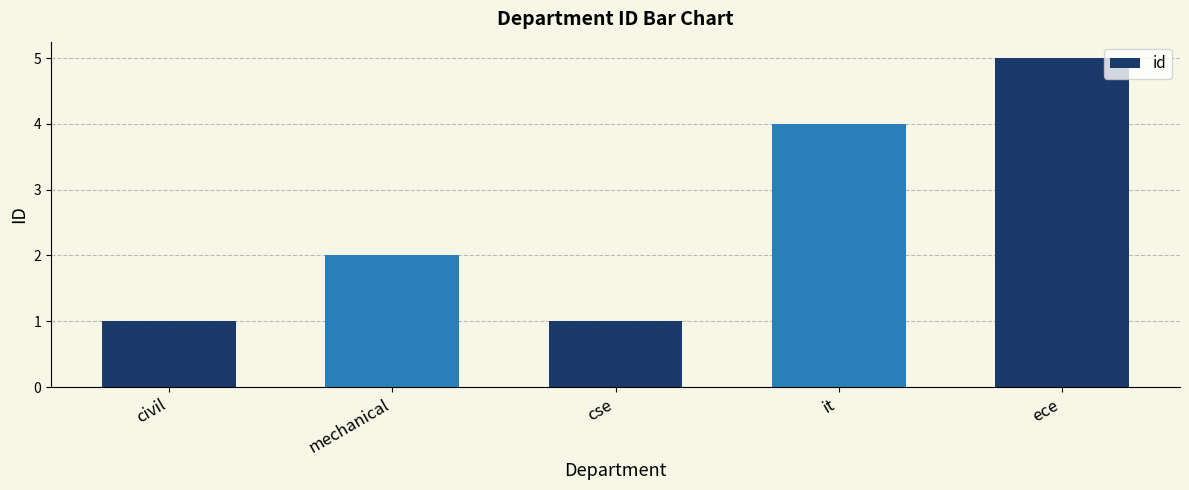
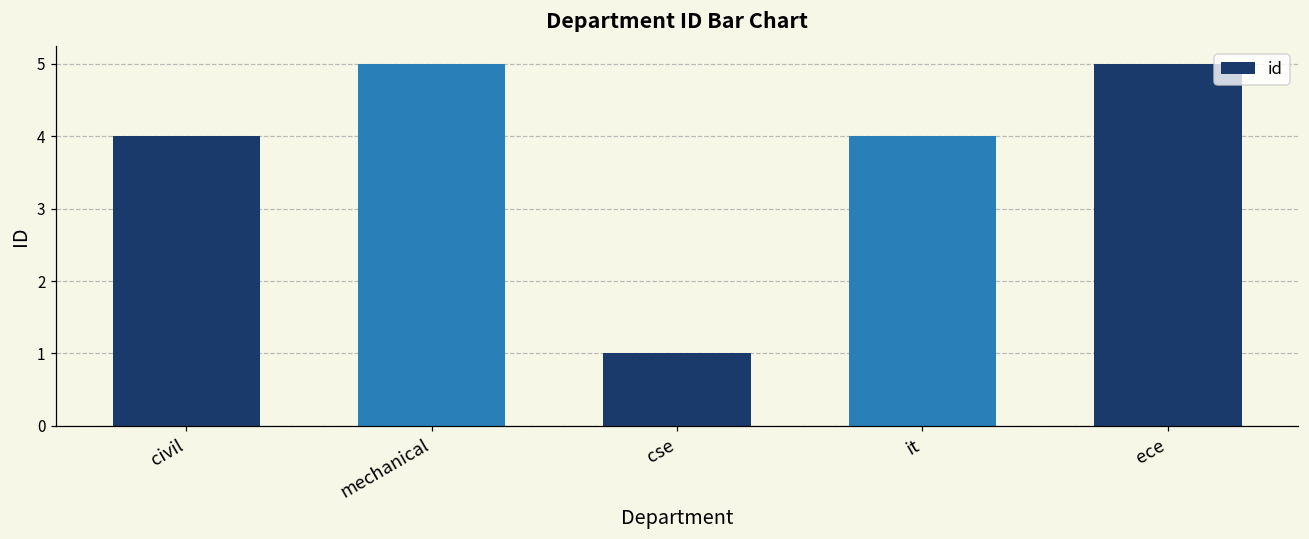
civil: 1 -> 4
mechanical: 2 -> 5
